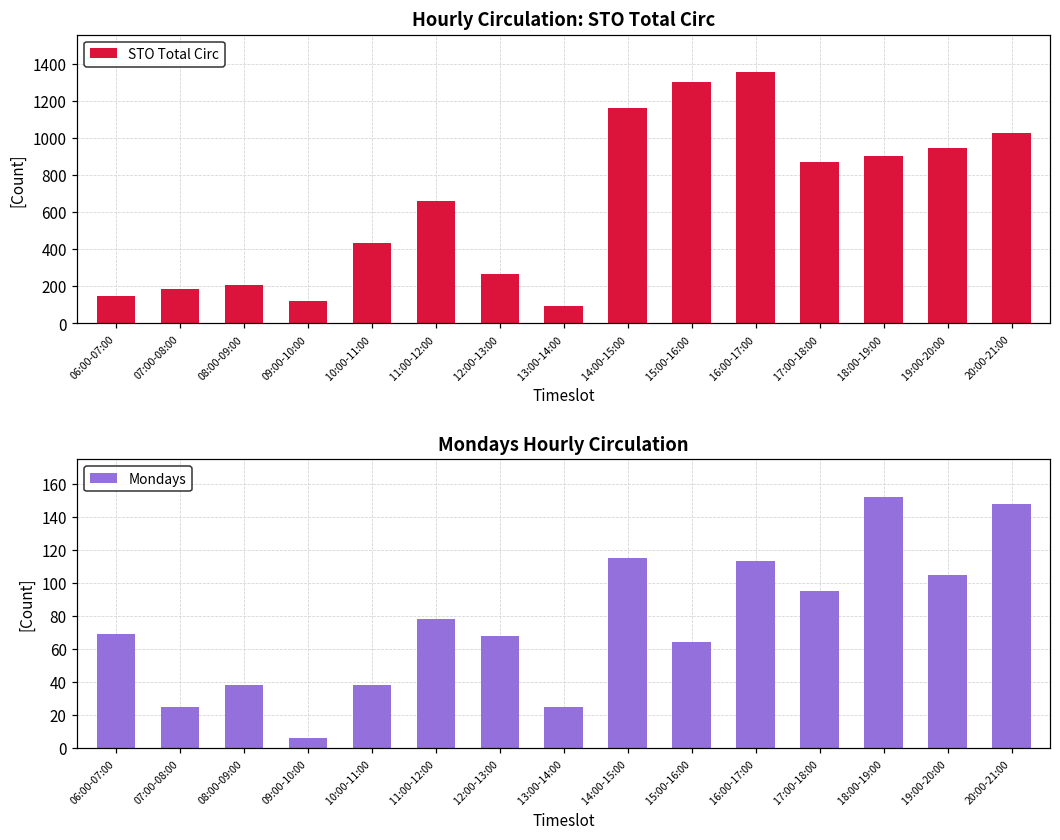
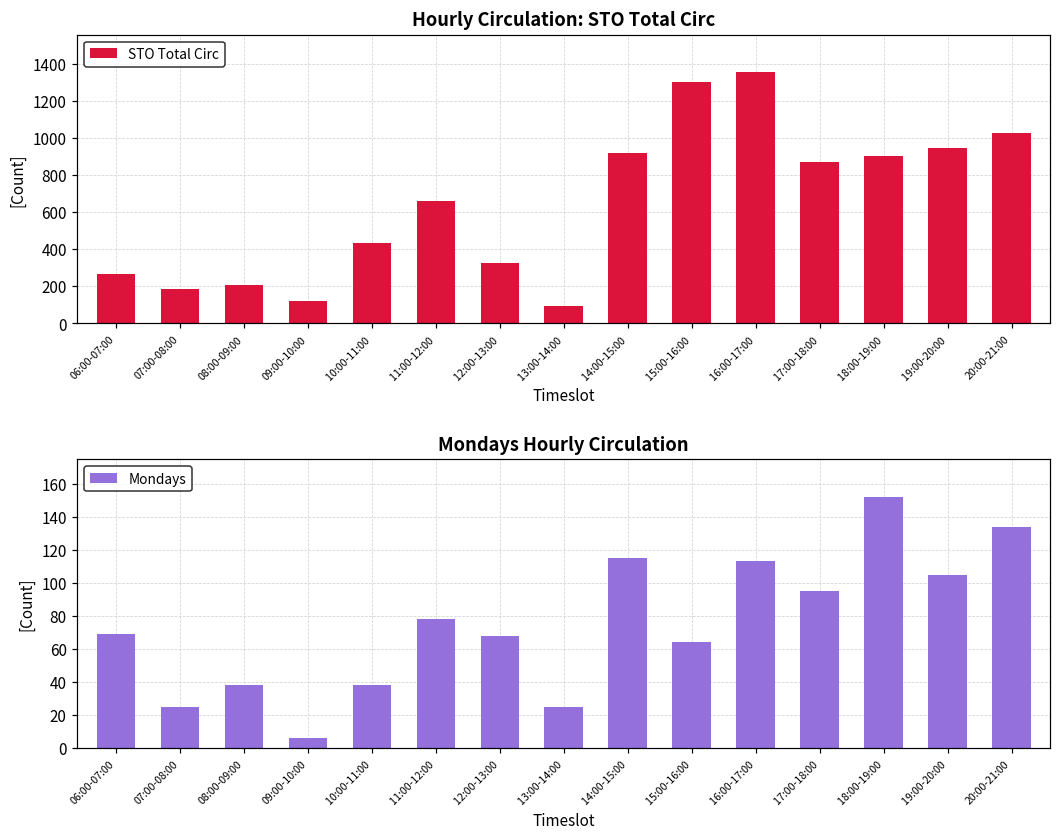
Hourly Circulation: STO Total Circ, 06:00-07:00: 150 -> 270
Hourly Circulation: STO Total Circ, 12:00-13:00: 260 -> 330
Hourly Circulation: STO Total Circ, 14:00-15:00: 1160 -> 920
Mondays Hourly Circulation, 20:00-21:00: 148 -> 134
